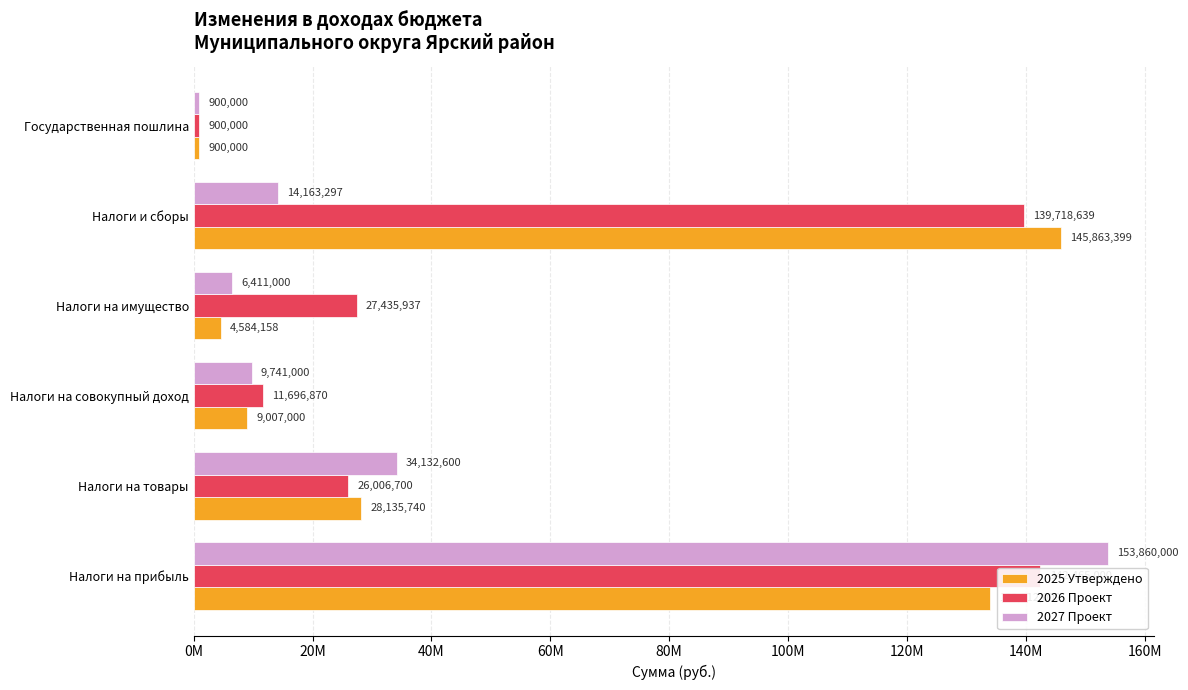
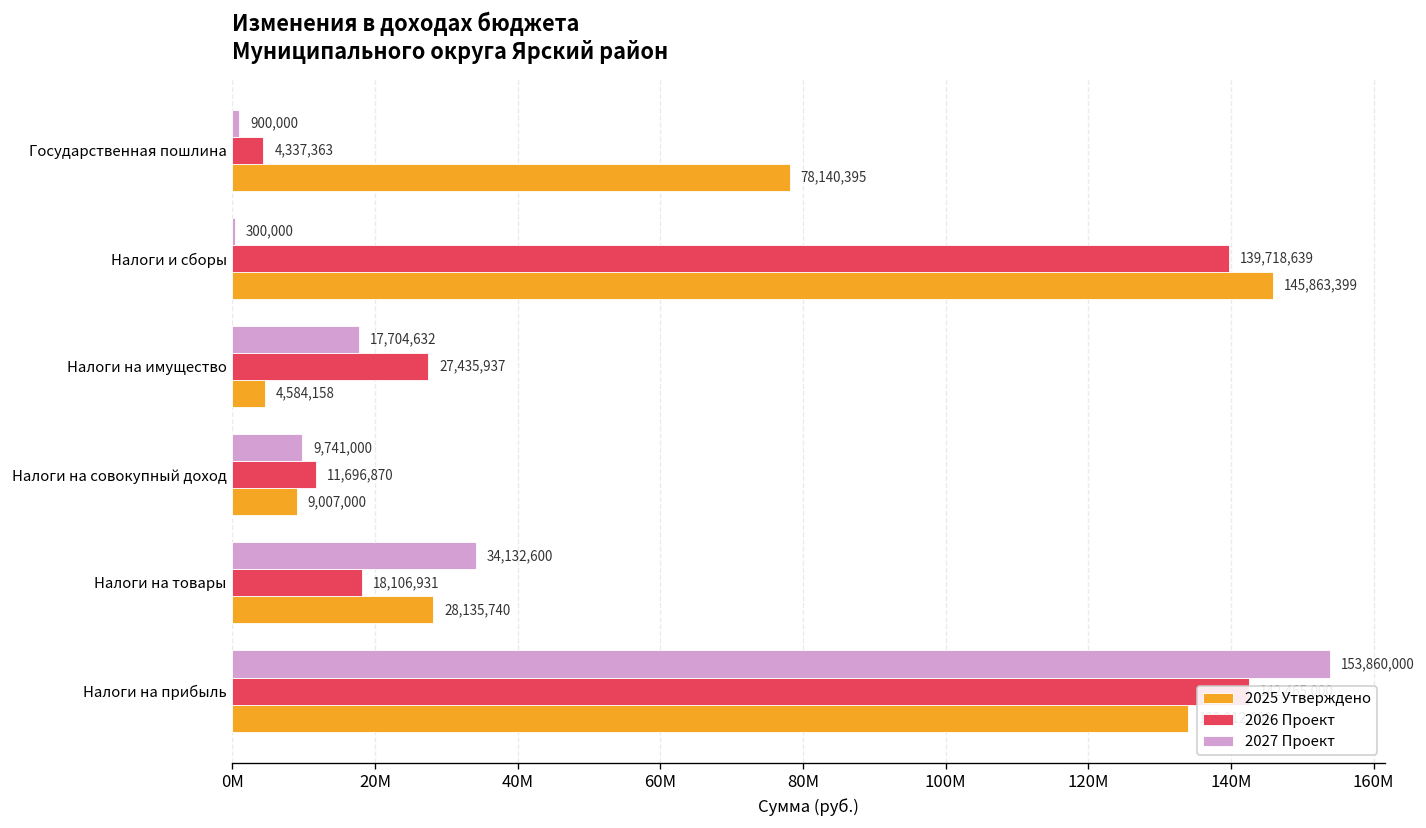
2026 Проект, Государственная пошлина: 900,000 -> 4,337,363
2025 Утверждено, Государственная пошлина: 900,000 -> 78,140,395
2027 Проект, Налоги и сборы: 14,163,297 -> 300,000
2027 Проект, Налоги на имущество: 6,411,000 -> 17,704,632
2026 Проект, Налоги на товары: 26,006,700 -> 18,106,931
